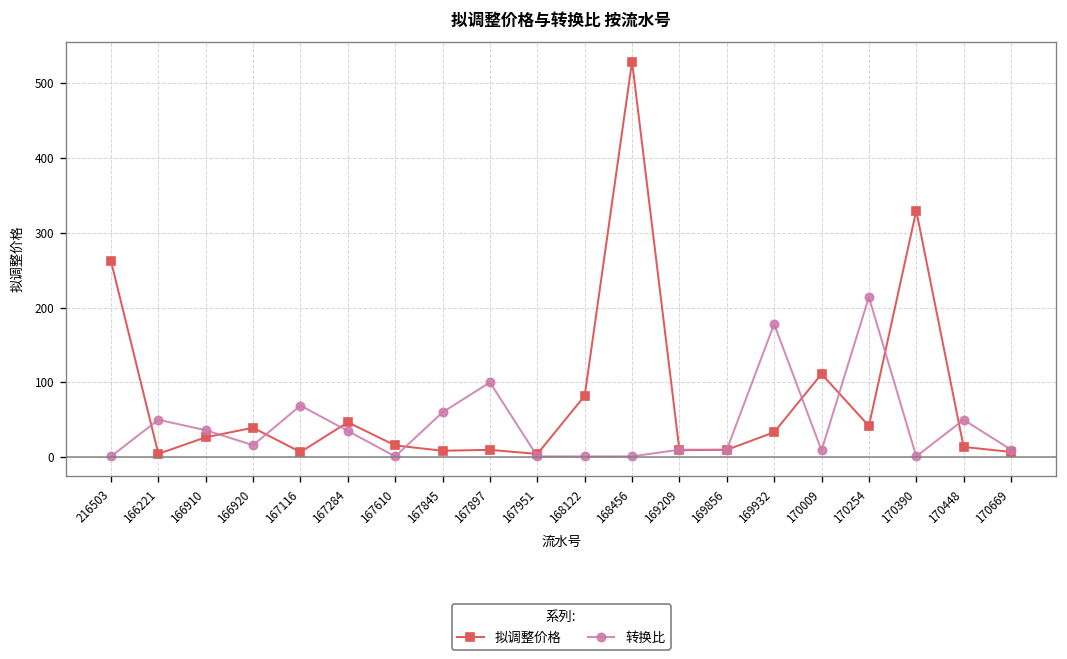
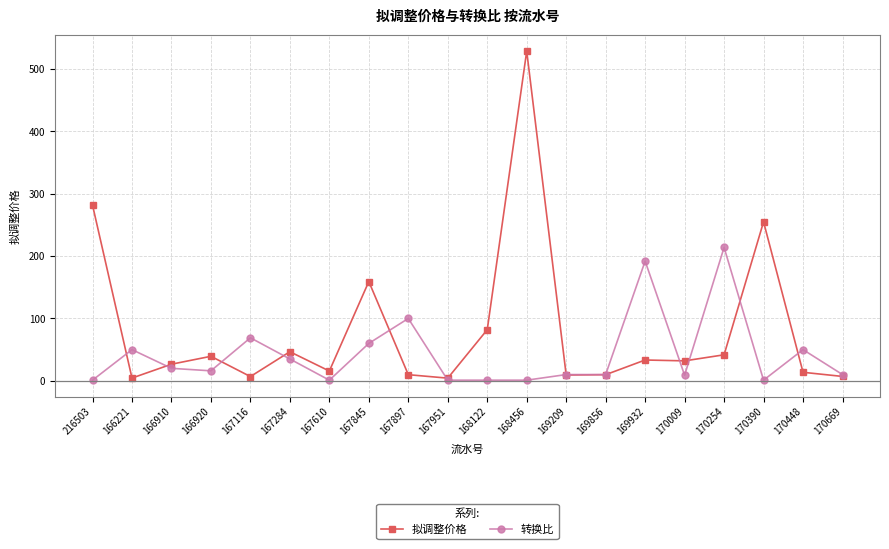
拟调整价格, 216503: 260 -> 280
转换比, 166910: 40 -> 20
拟调整价格, 167845: 10 -> 160
转换比, 169932: 180 -> 190
拟调整价格, 170009: 110 -> 30
拟调整价格, 170390: 330 -> 260
